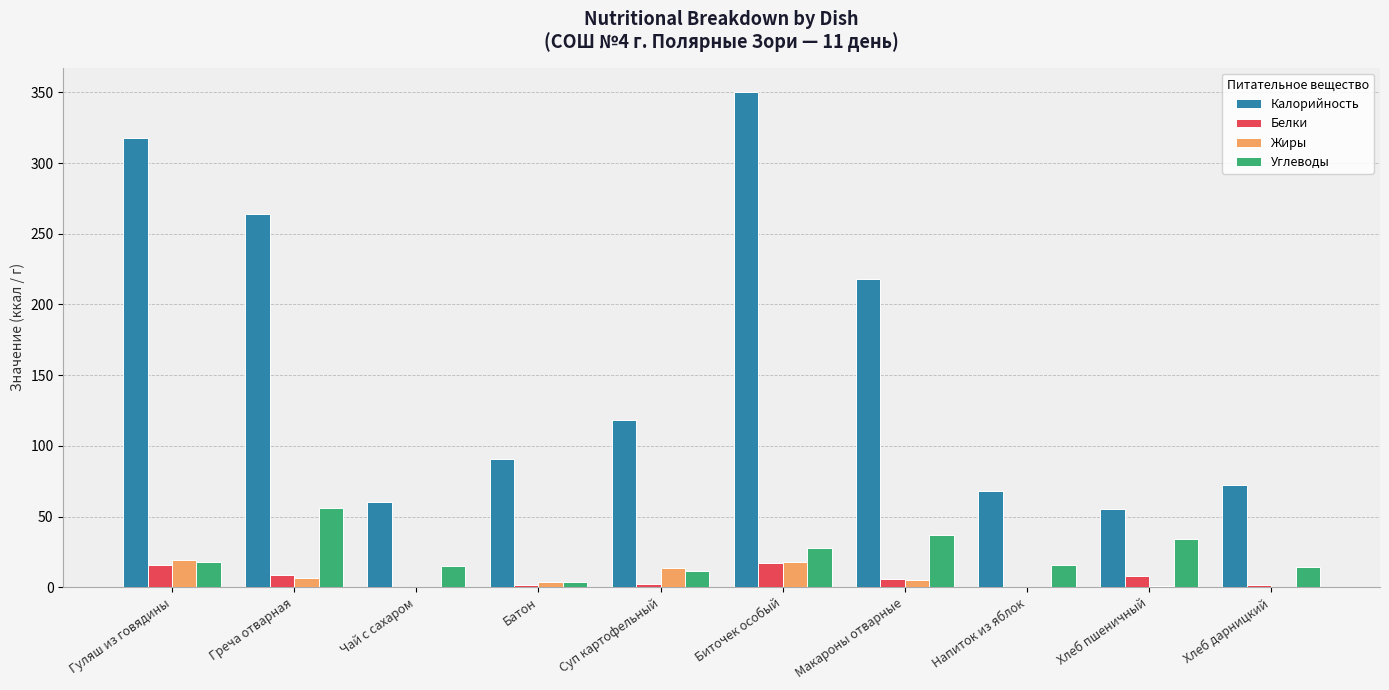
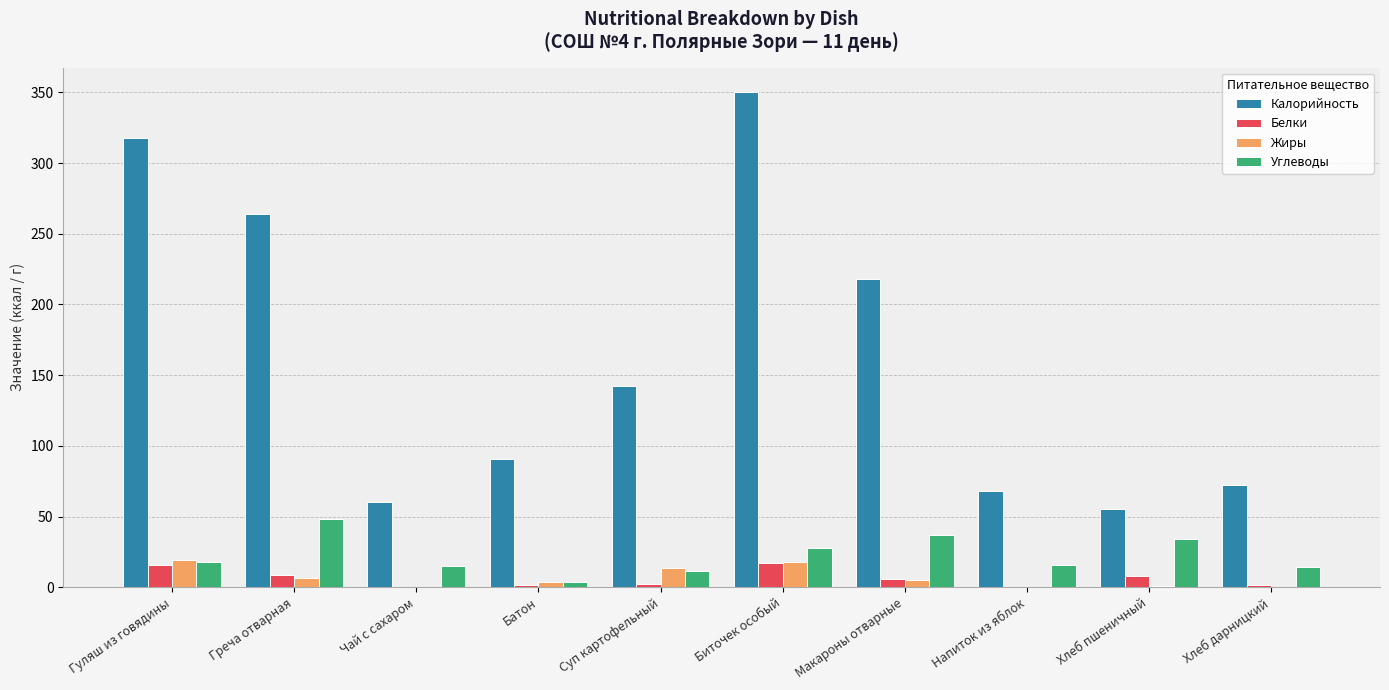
Углеводы, Греча отварная: 56 -> 48
Калорийность, Суп картофельный: 118 -> 142
